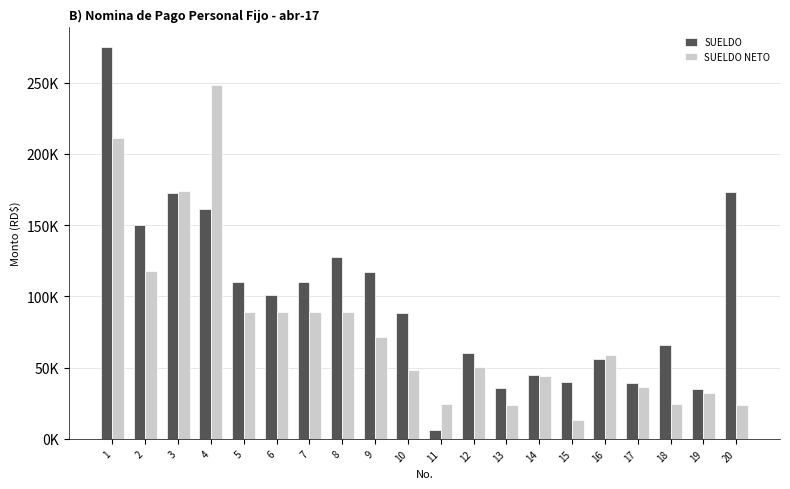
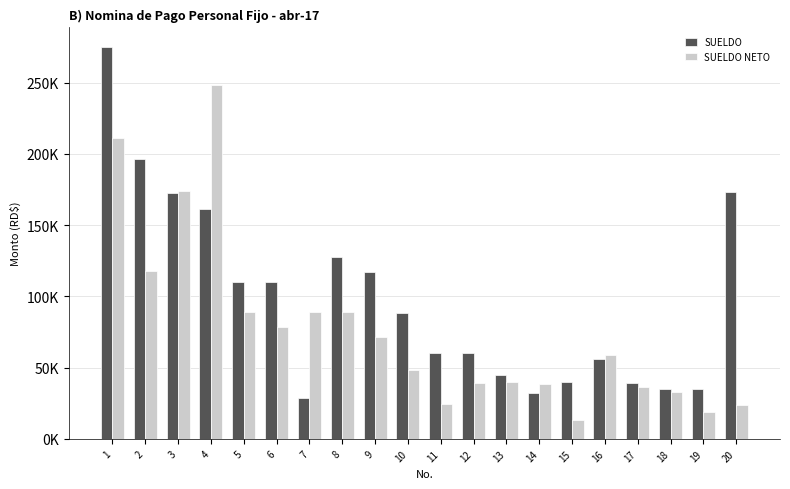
SUELDO, 2: 150000 -> 197000
SUELDO, 6: 101000 -> 110000
SUELDO NETO, 6: 89000 -> 79000
SUELDO, 7: 110000 -> 29000
SUELDO, 11: 6000 -> 60000
SUELDO NETO, 12: 50000 -> 39000
SUELDO, 13: 36000 -> 45000
SUELDO NETO, 13: 24000 -> 40000
SUELDO, 14: 45000 -> 32000
SUELDO NETO, 14: 44000 -> 38000
SUELDO, 18: 66000 -> 35000
SUELDO NETO, 18: 25000 -> 33000
SUELDO NETO, 19: 32000 -> 19000
